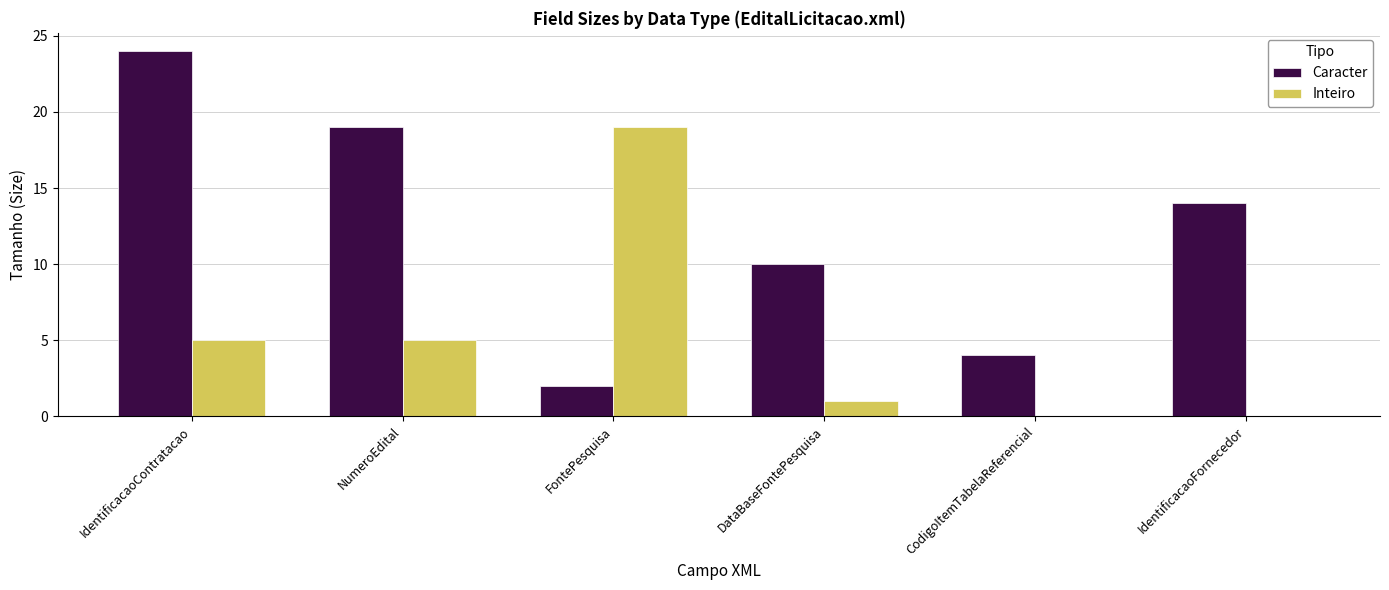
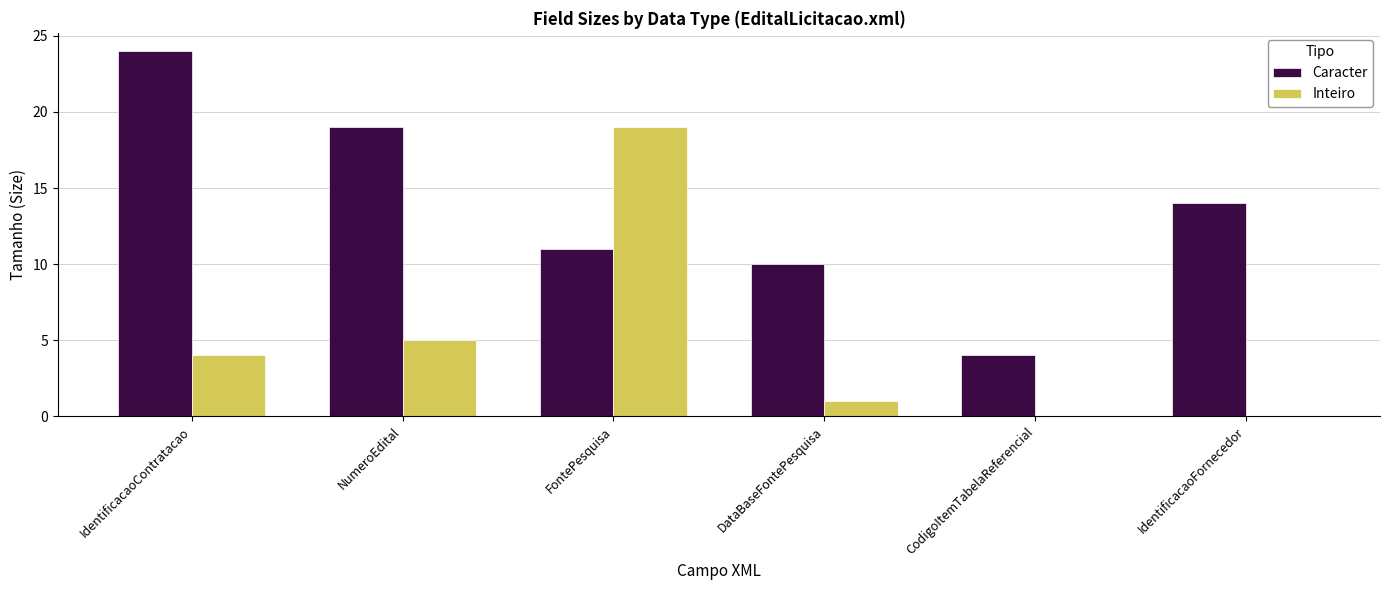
Inteiro, IdentificacaoContratacao: 5 -> 4
Caracter, FontePesquisa: 2 -> 11
